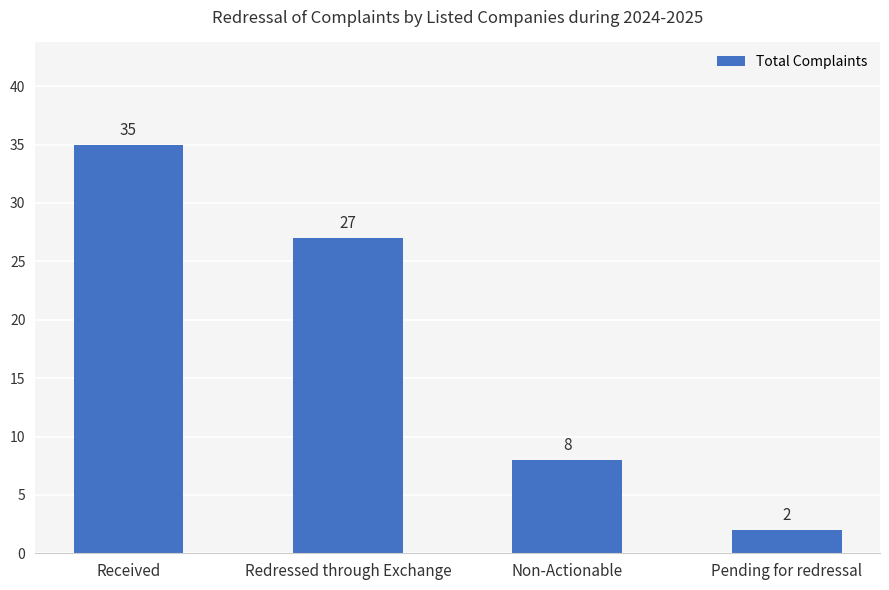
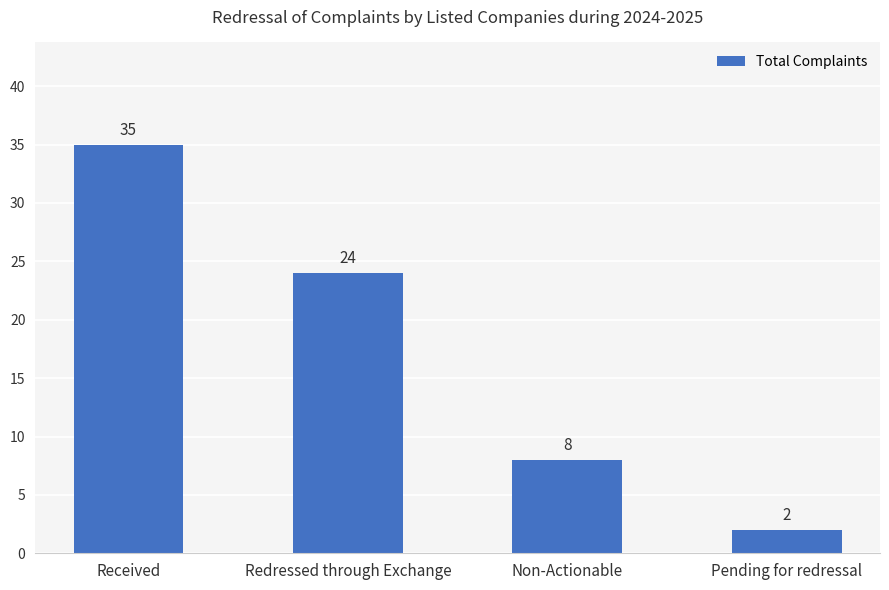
Redressed through Exchange: 27 -> 24
